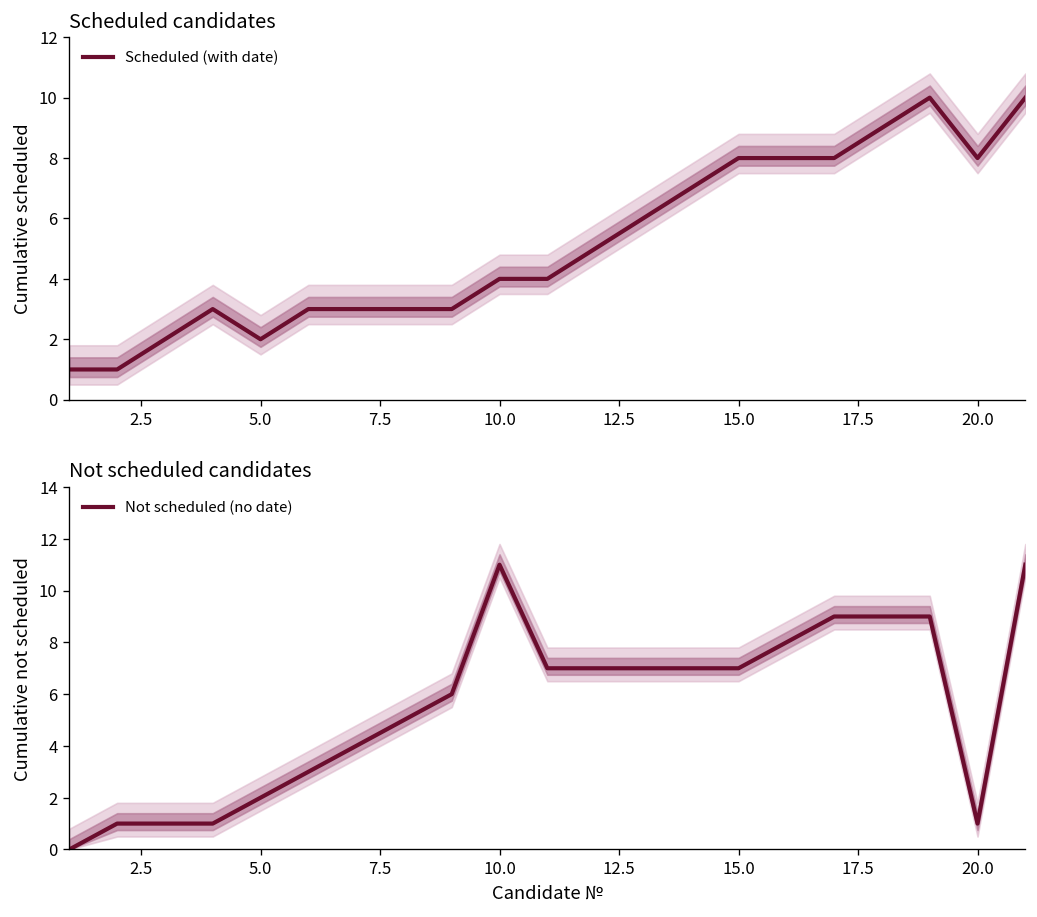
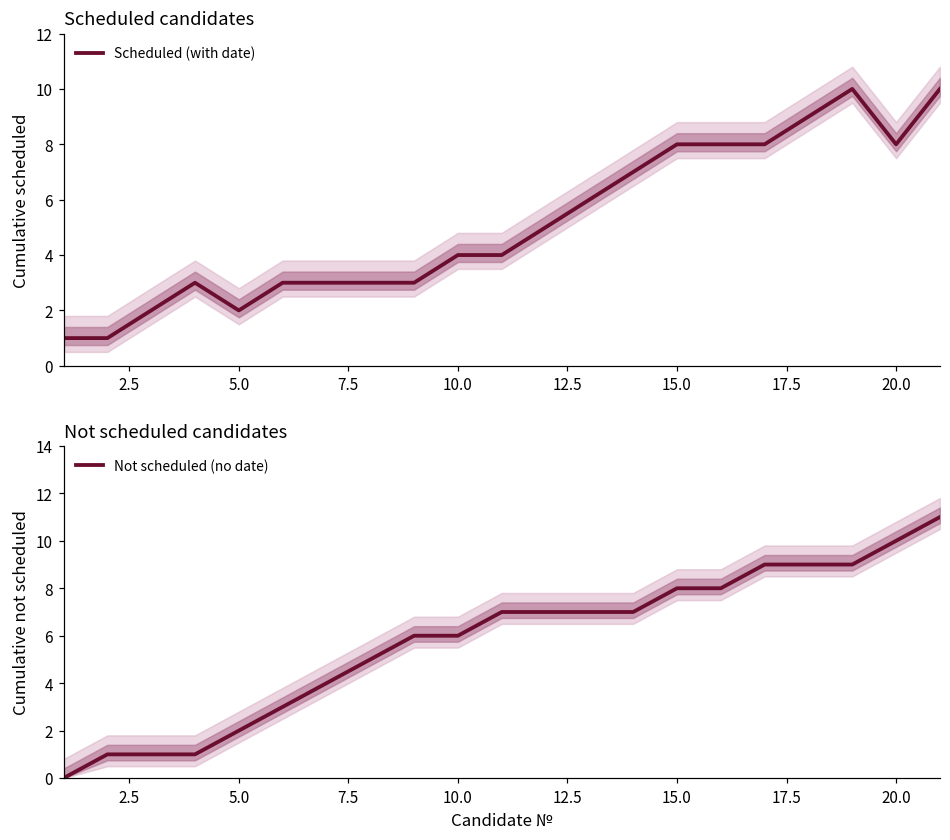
Not scheduled candidates, Not scheduled (no date), 10.0: 11 -> 6
Not scheduled candidates, Not scheduled (no date), 15.0: 7 -> 8
Not scheduled candidates, Not scheduled (no date), 20.0: 1 -> 10
